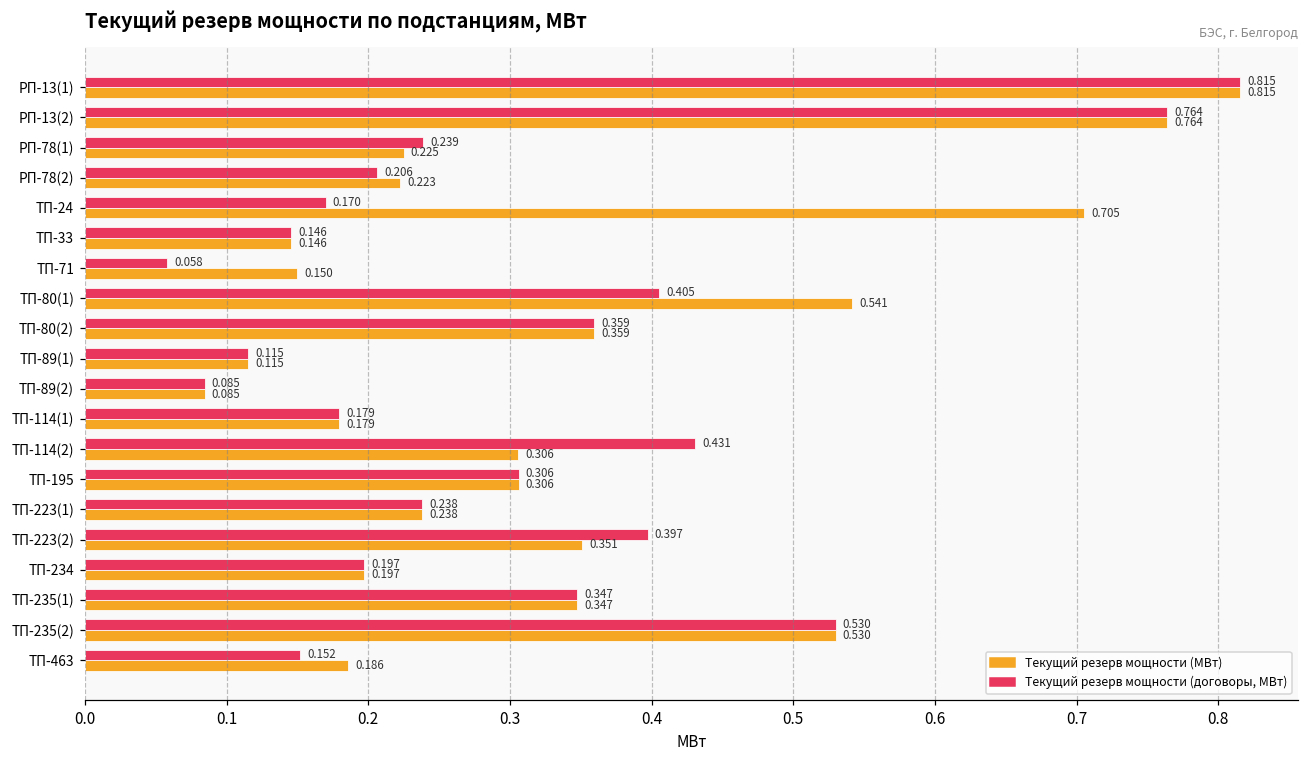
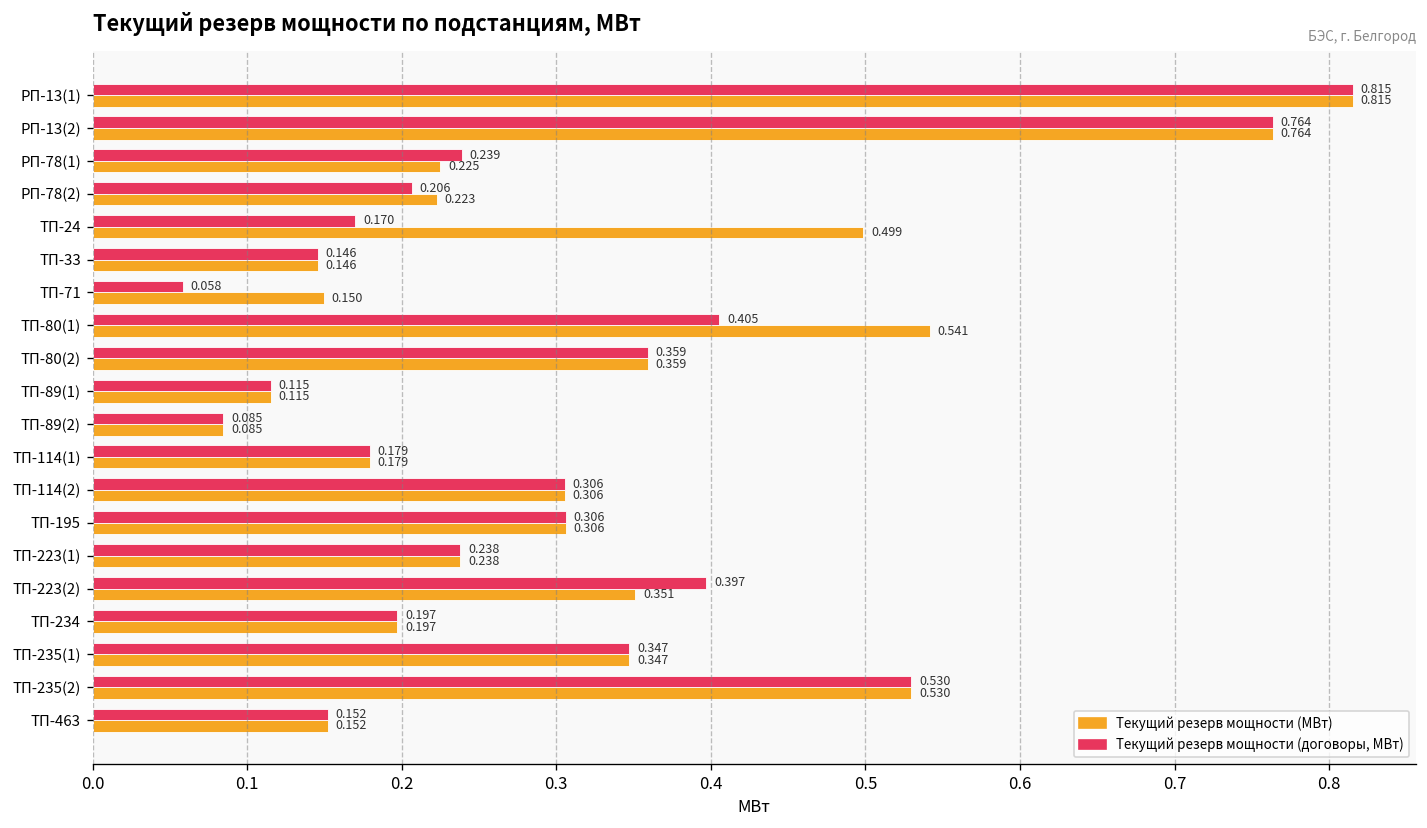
Текущий резерв мощности (МВт), ТП-24: 0.705 -> 0.499
Текущий резерв мощности (договоры, МВт), ТП-114(2): 0.431 -> 0.306
Текущий резерв мощности (МВт), ТП-463: 0.186 -> 0.152
